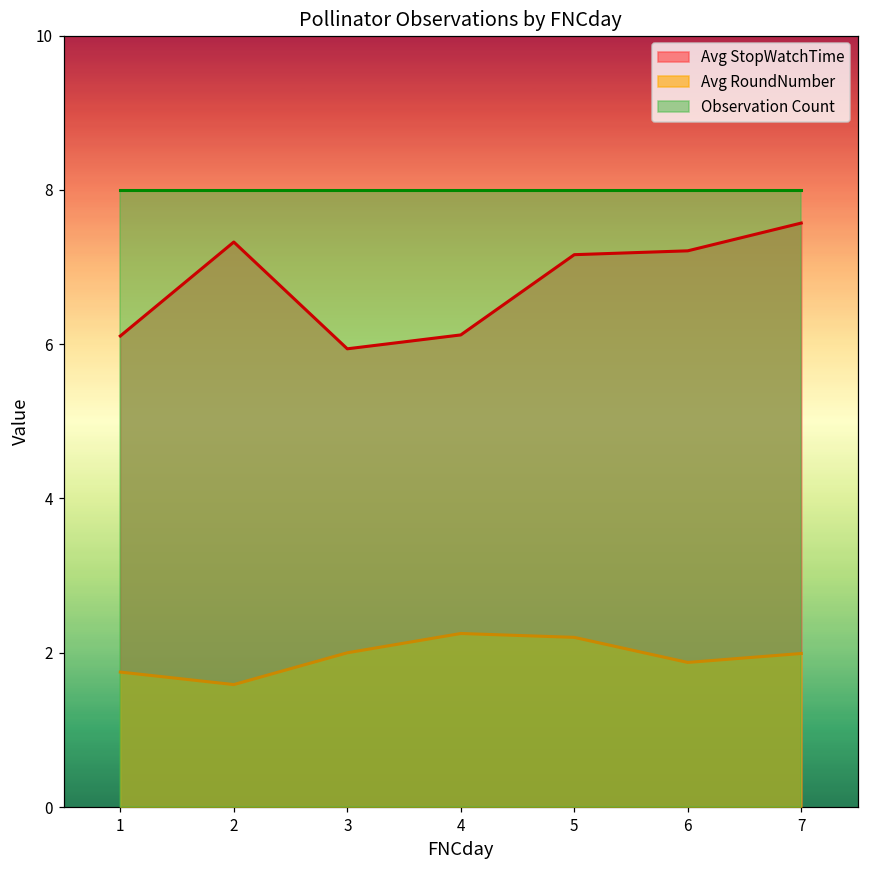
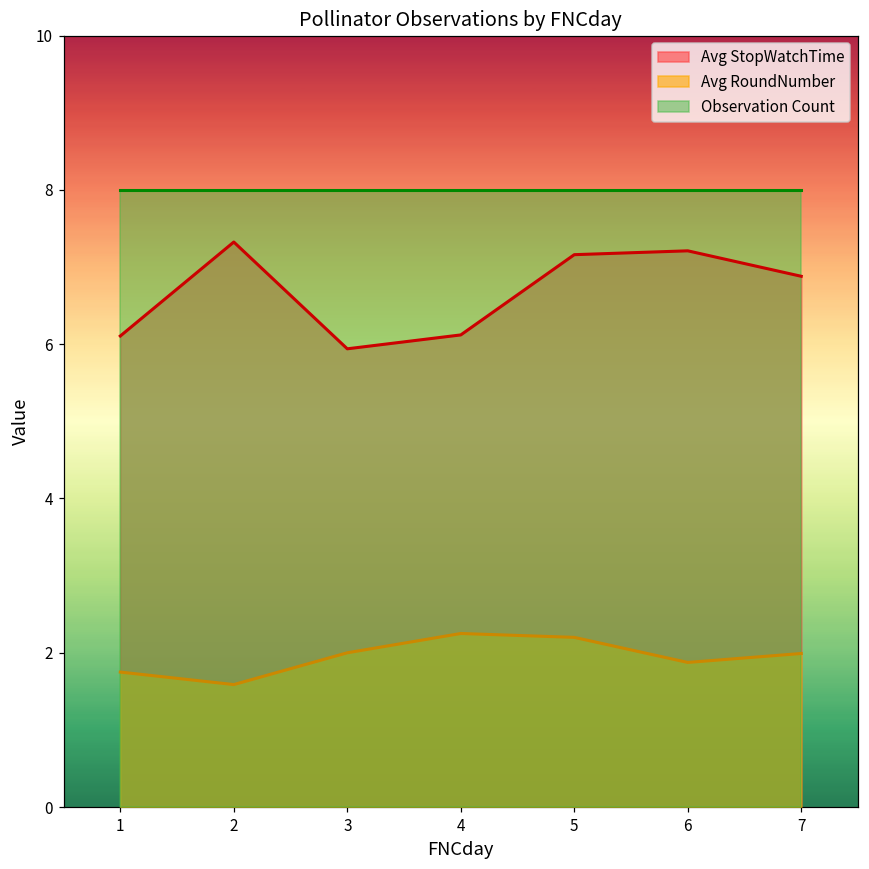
Avg StopWatchTime, 7: 7.6 -> 6.9
